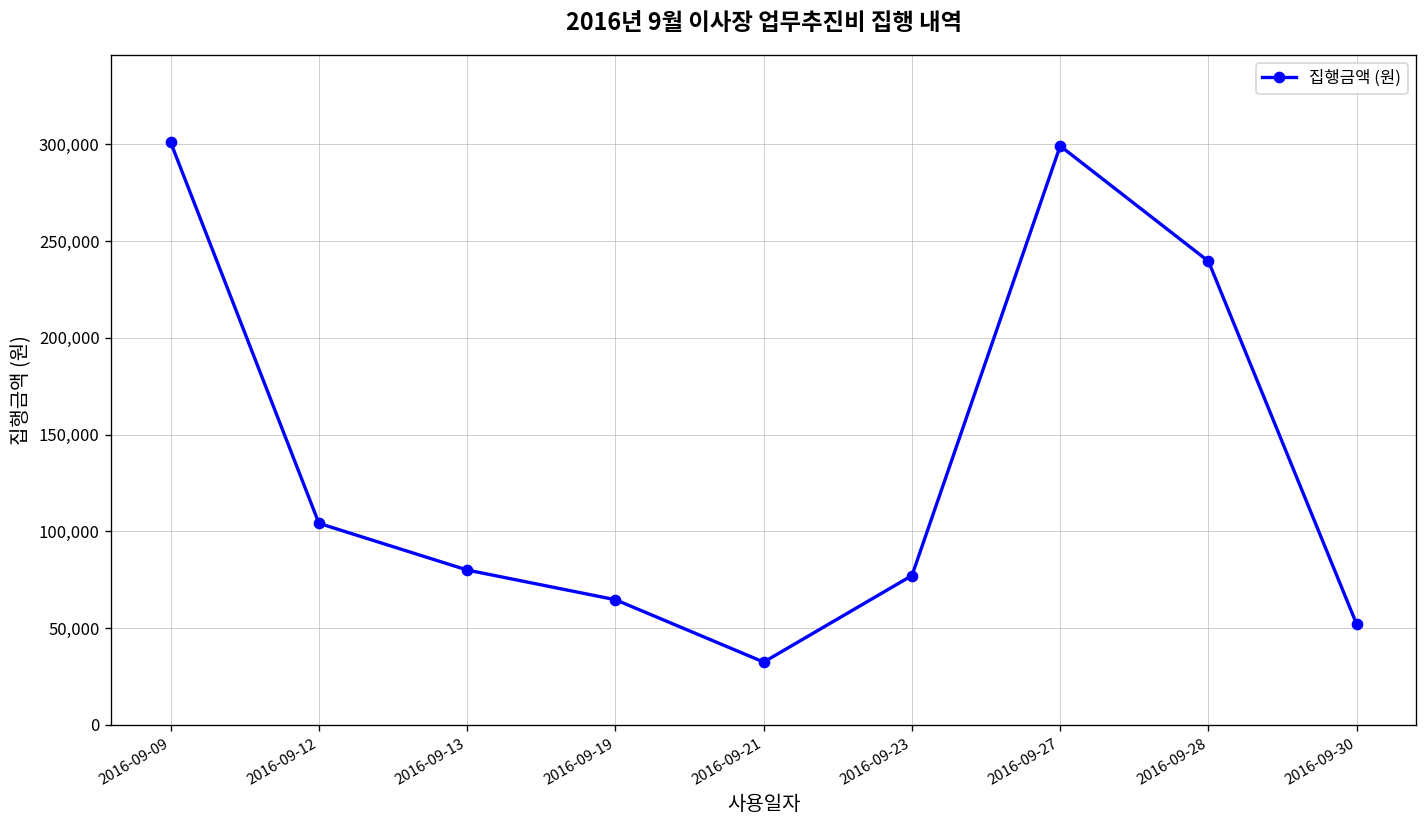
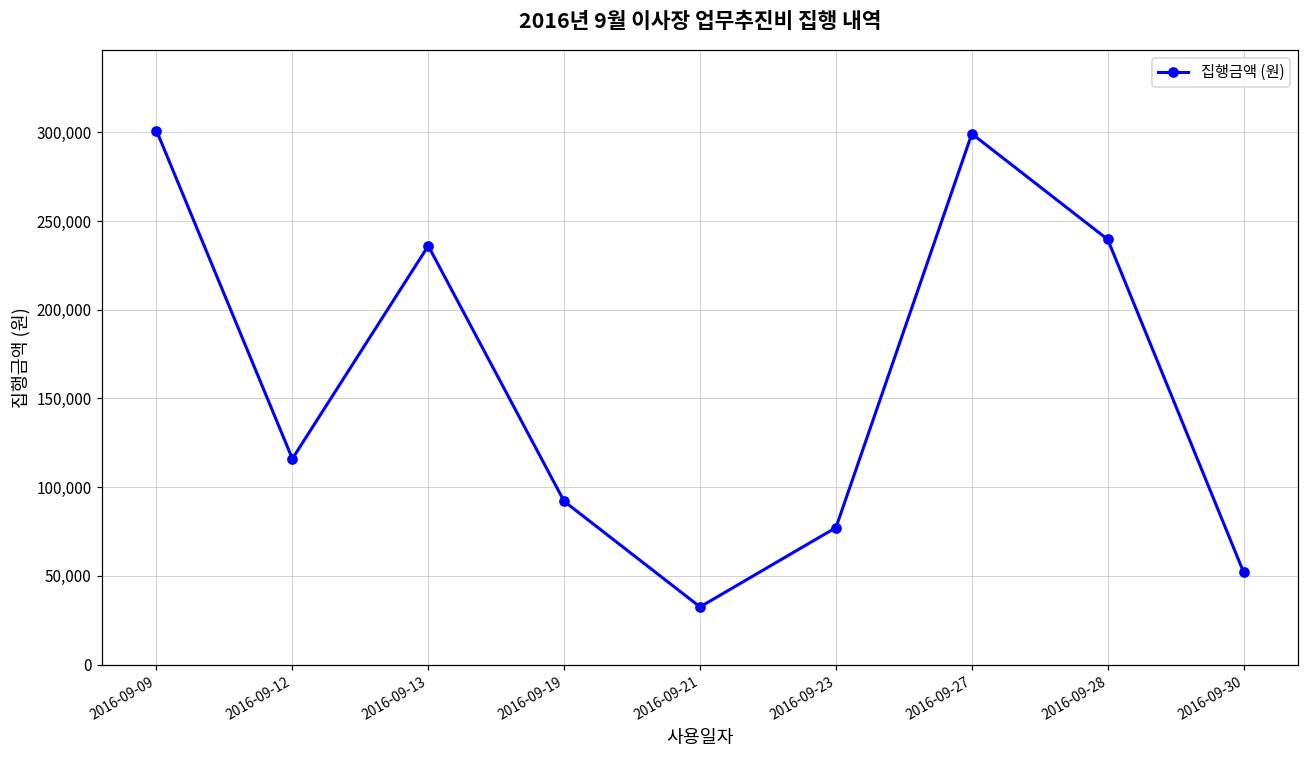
2016-09-12: 104,000 -> 116,000
2016-09-13: 80,000 -> 236,000
2016-09-19: 65,000 -> 92,000
